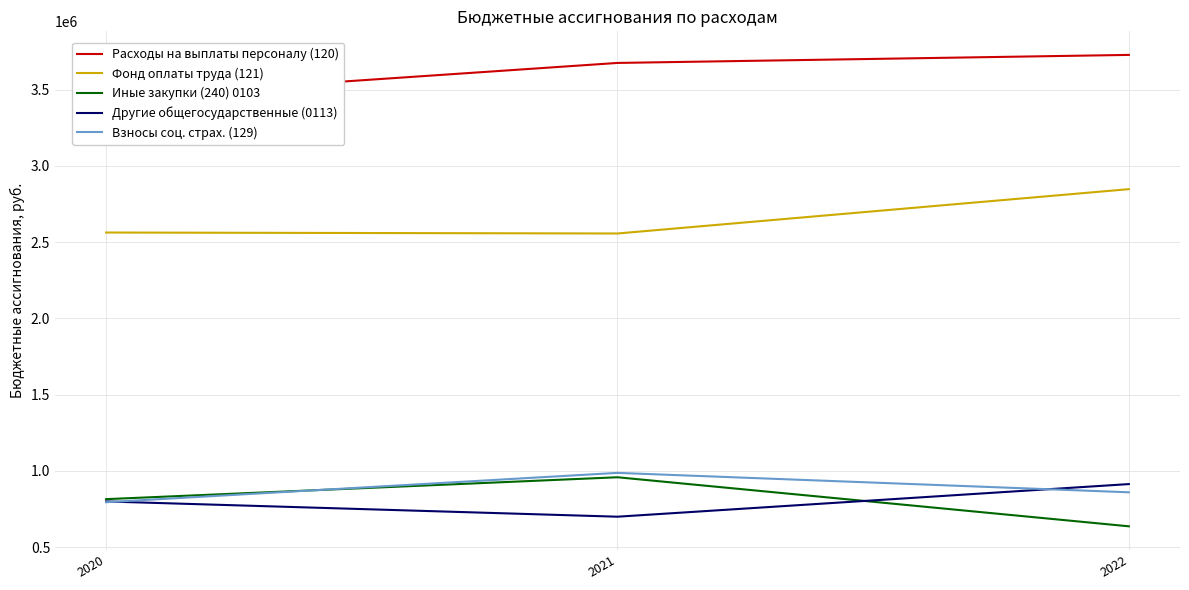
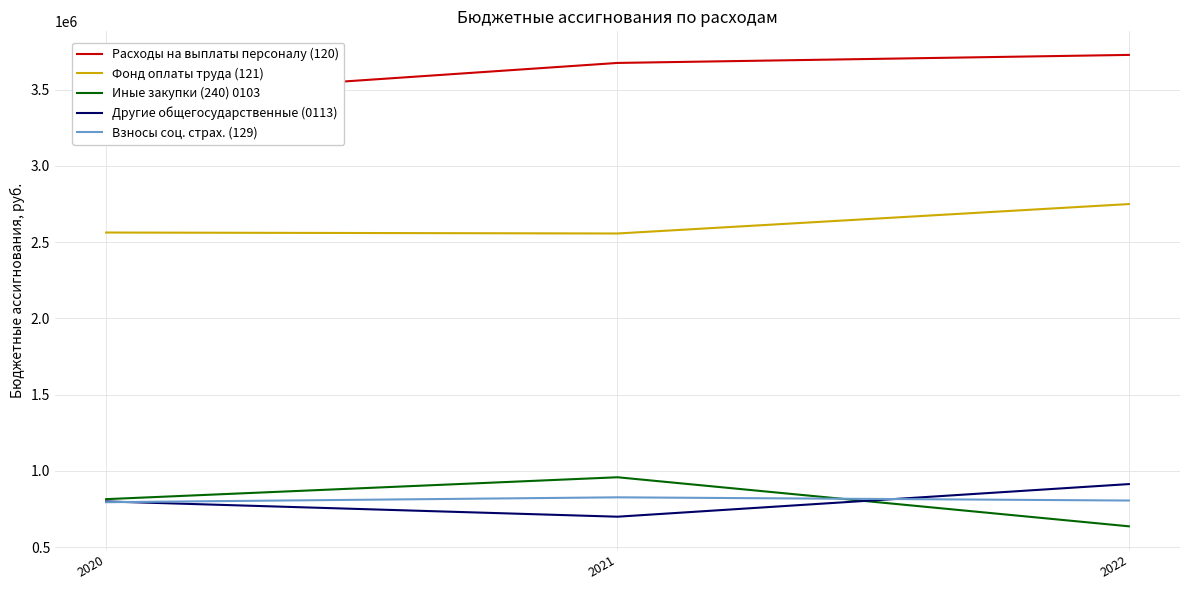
Взносы соц. страх. (129), 2021: 990000 -> 830000
Фонд оплаты труда (121), 2022: 2850000 -> 2750000
Взносы соц. страх. (129), 2022: 860000 -> 810000
